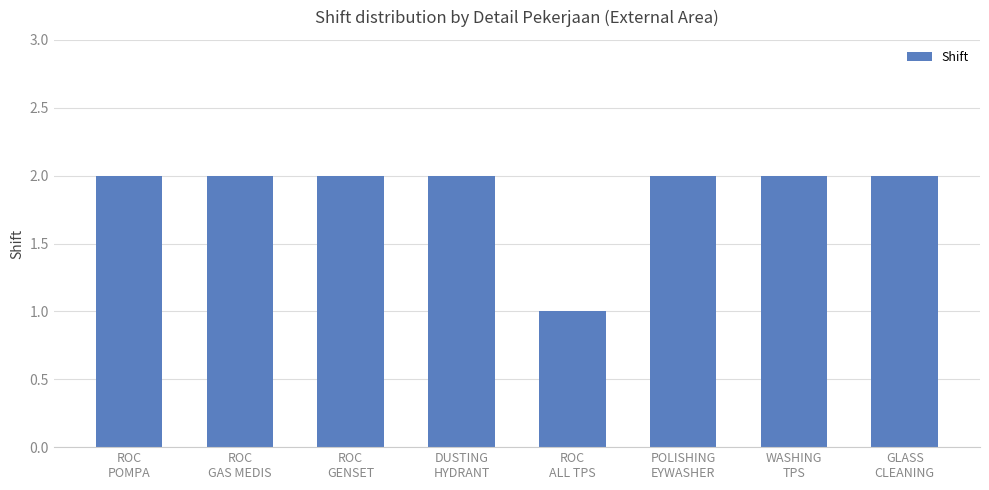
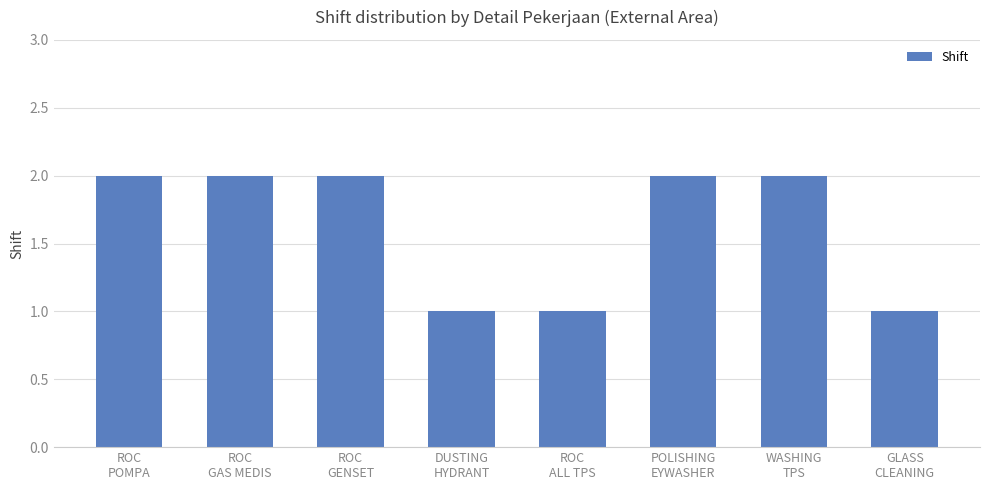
DUSTING HYDRANT: 2 -> 1
GLASS CLEANING: 2 -> 1
